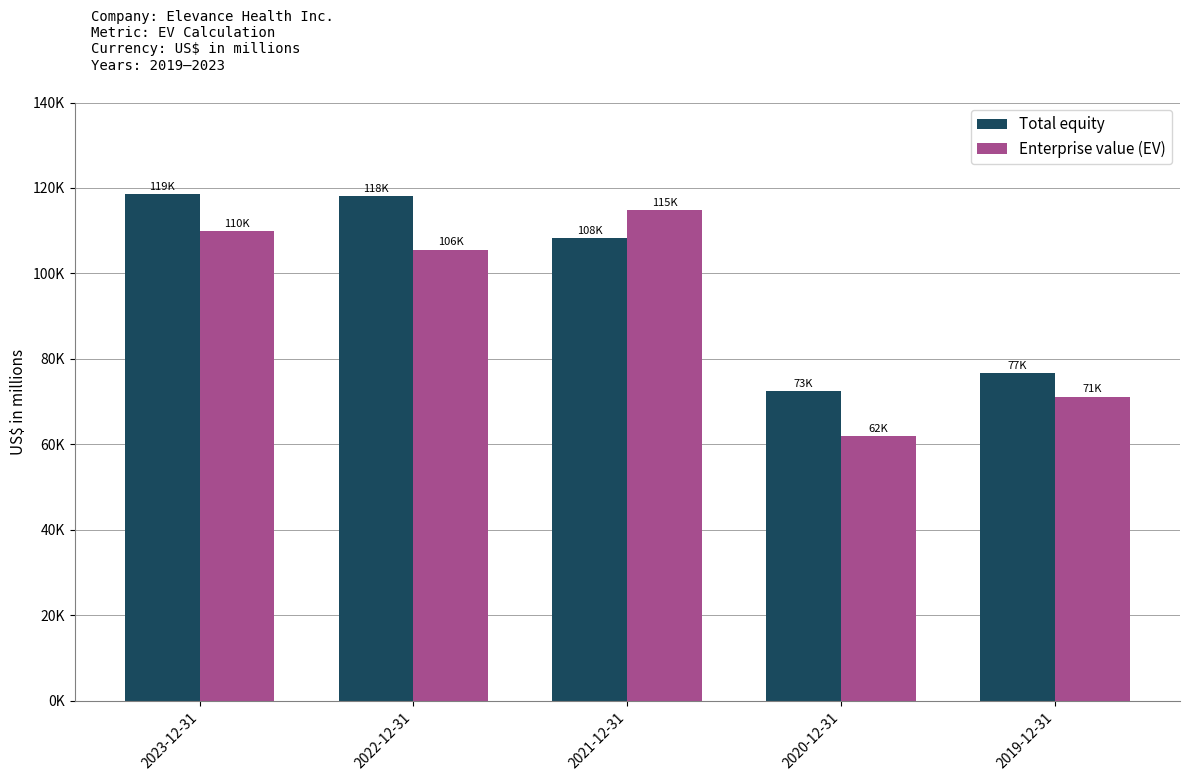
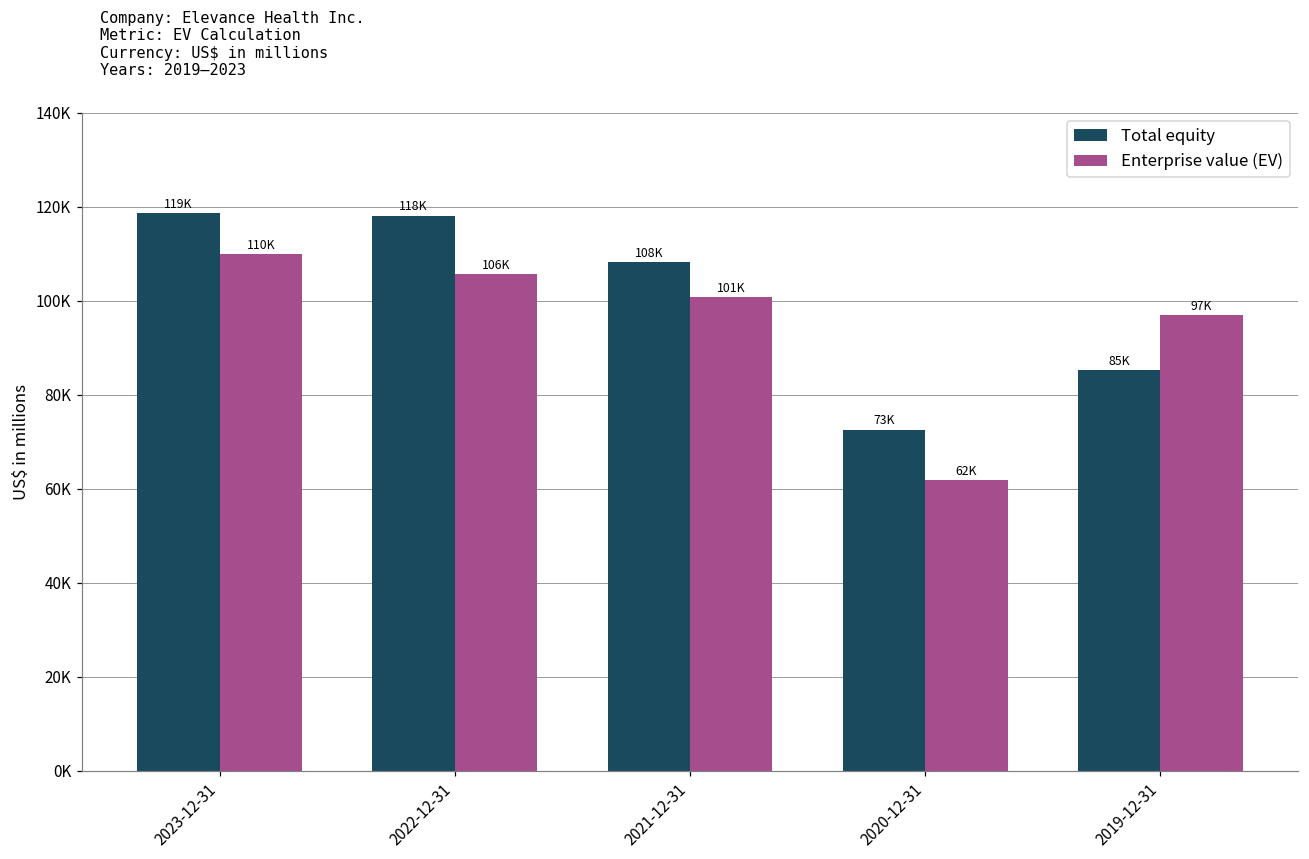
Enterprise value (EV), 2021-12-31: 115K -> 101K
Total equity, 2019-12-31: 77K -> 85K
Enterprise value (EV), 2019-12-31: 71K -> 97K
